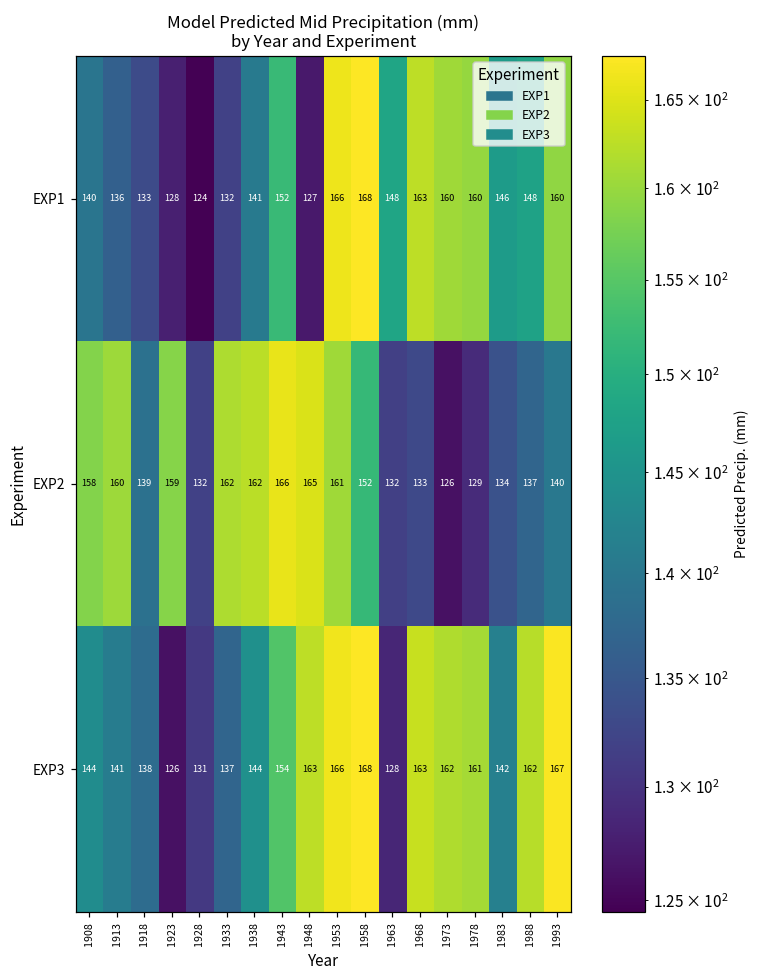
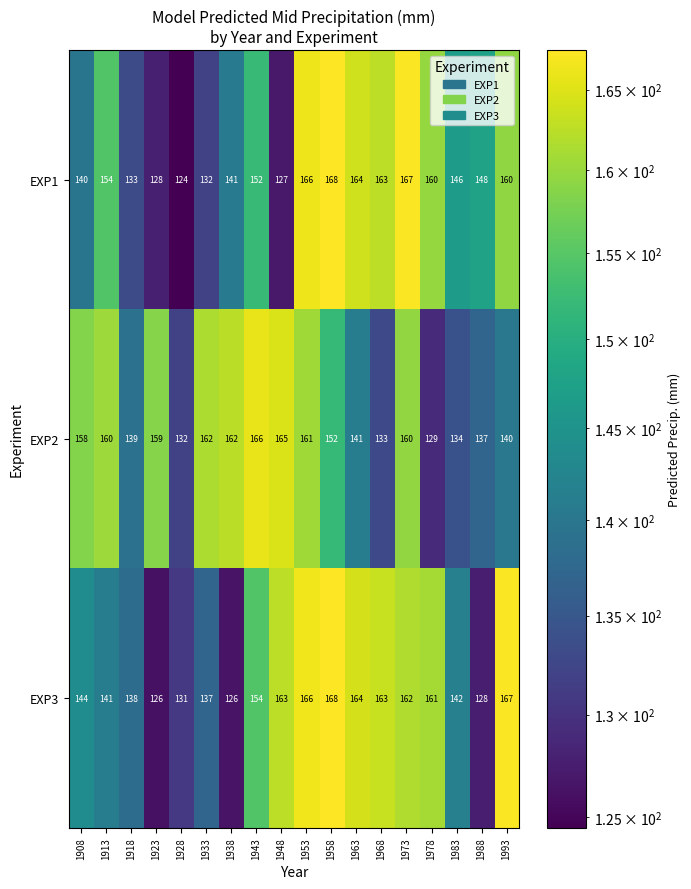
EXP1, 1913: 136 -> 154
EXP1, 1963: 148 -> 164
EXP1, 1973: 160 -> 167
EXP2, 1963: 132 -> 141
EXP2, 1973: 126 -> 160
EXP3, 1938: 144 -> 126
EXP3, 1963: 128 -> 164
EXP3, 1988: 162 -> 128
